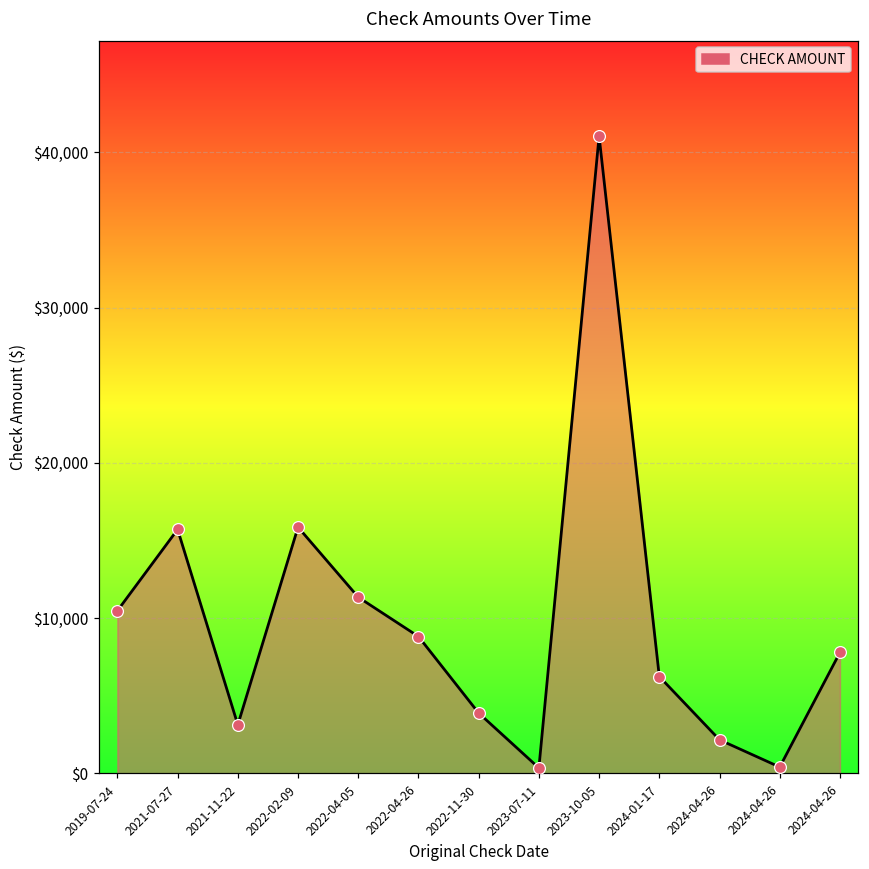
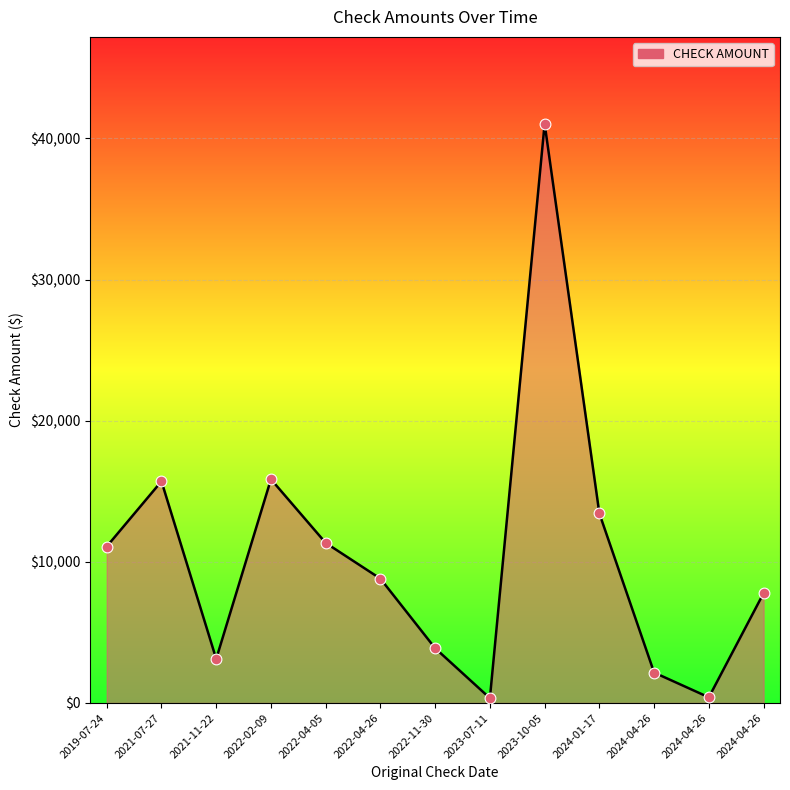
2019-07-24: $10,500 -> $11,100
2024-01-17: $6,200 -> $13,400
